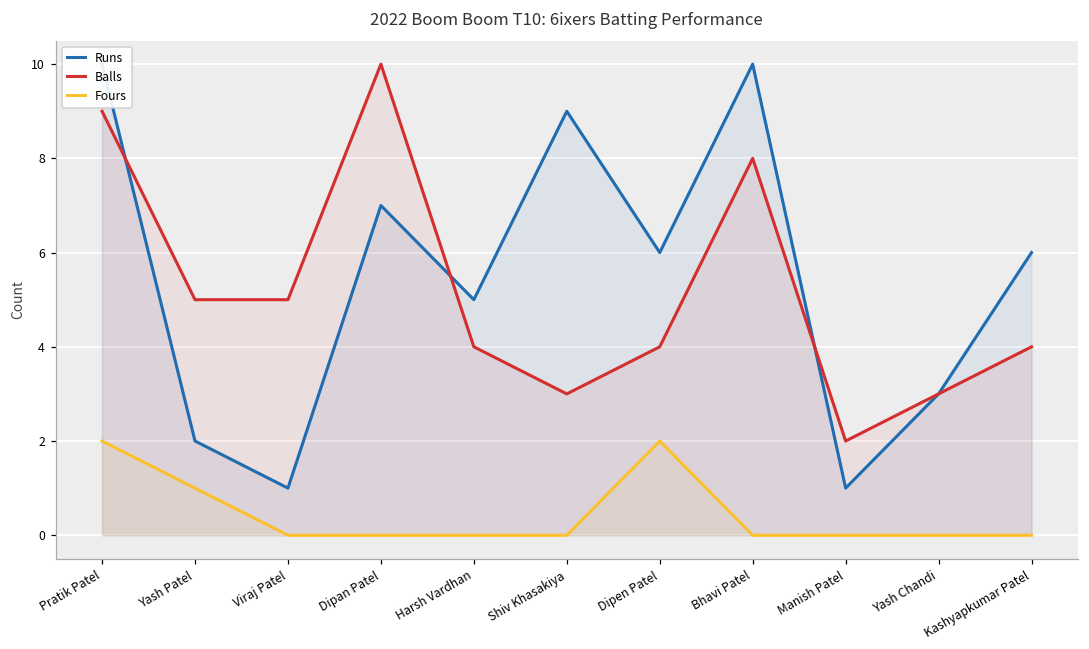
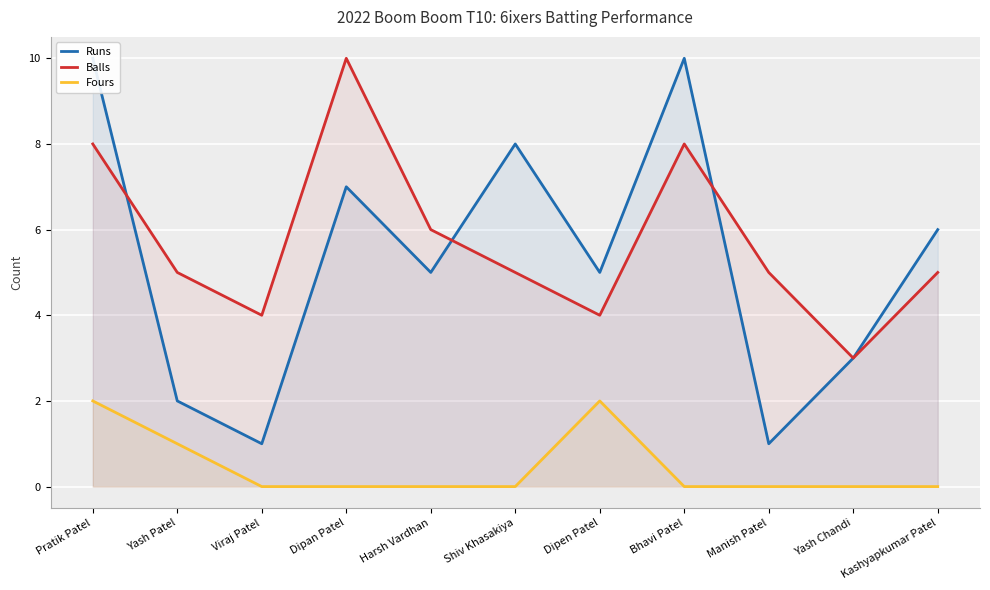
Balls, Pratik Patel: 9 -> 8
Balls, Viraj Patel: 5 -> 4
Balls, Harsh Vardhan: 4 -> 6
Runs, Shiv Khasakiya: 9 -> 8
Balls, Shiv Khasakiya: 3 -> 5
Runs, Dipen Patel: 6 -> 5
Balls, Manish Patel: 2 -> 5
Balls, Kashyapkumar Patel: 4 -> 5
